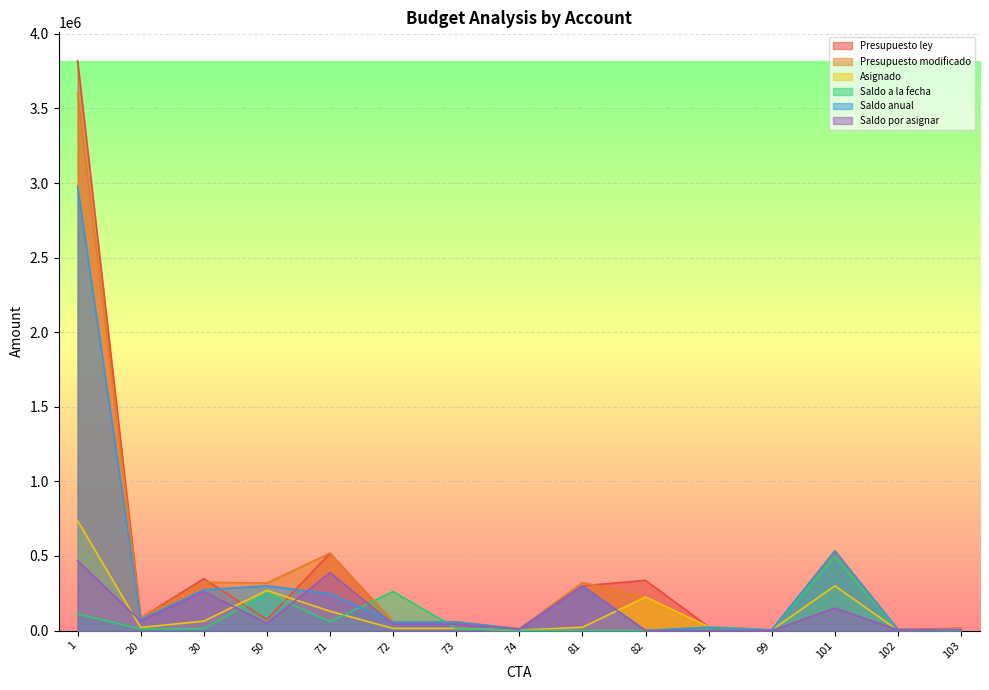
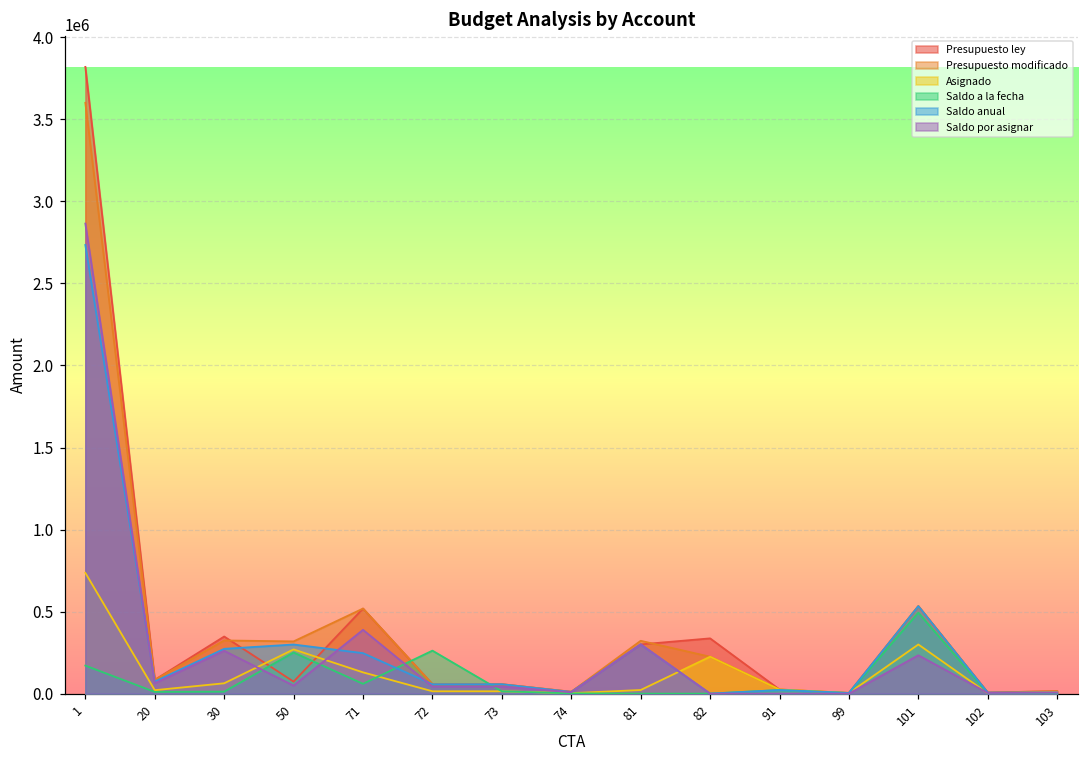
Saldo a la fecha, 1: 110000 -> 170000
Saldo anual, 1: 2980000 -> 2730000
Saldo por asignar, 1: 470000 -> 2860000
Saldo por asignar, 101: 150000 -> 230000
